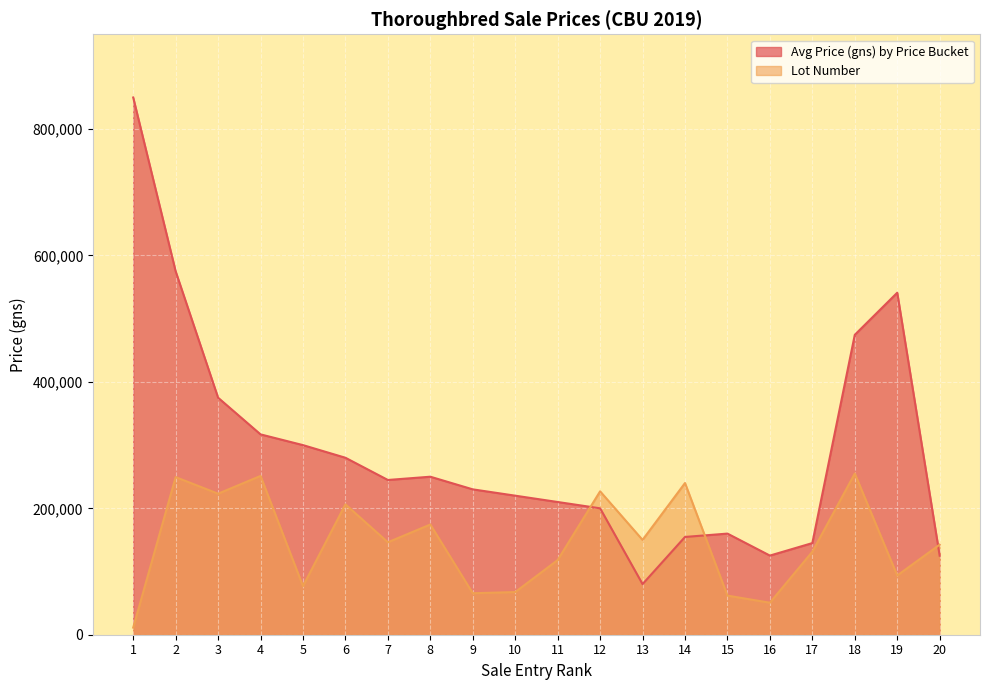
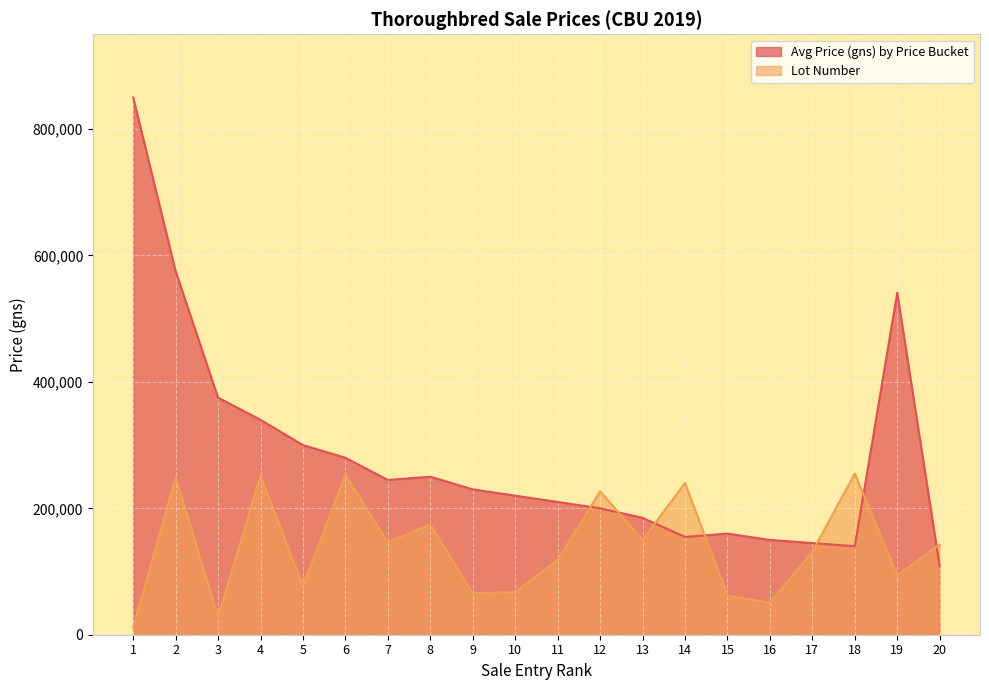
Lot Number, 3: 220,000 -> 30,000
Avg Price (gns) by Price Bucket, 4: 320,000 -> 340,000
Lot Number, 6: 210,000 -> 250,000
Avg Price (gns) by Price Bucket, 13: 80,000 -> 190,000
Avg Price (gns) by Price Bucket, 16: 130,000 -> 150,000
Avg Price (gns) by Price Bucket, 18: 470,000 -> 140,000
Avg Price (gns) by Price Bucket, 20: 130,000 -> 110,000
